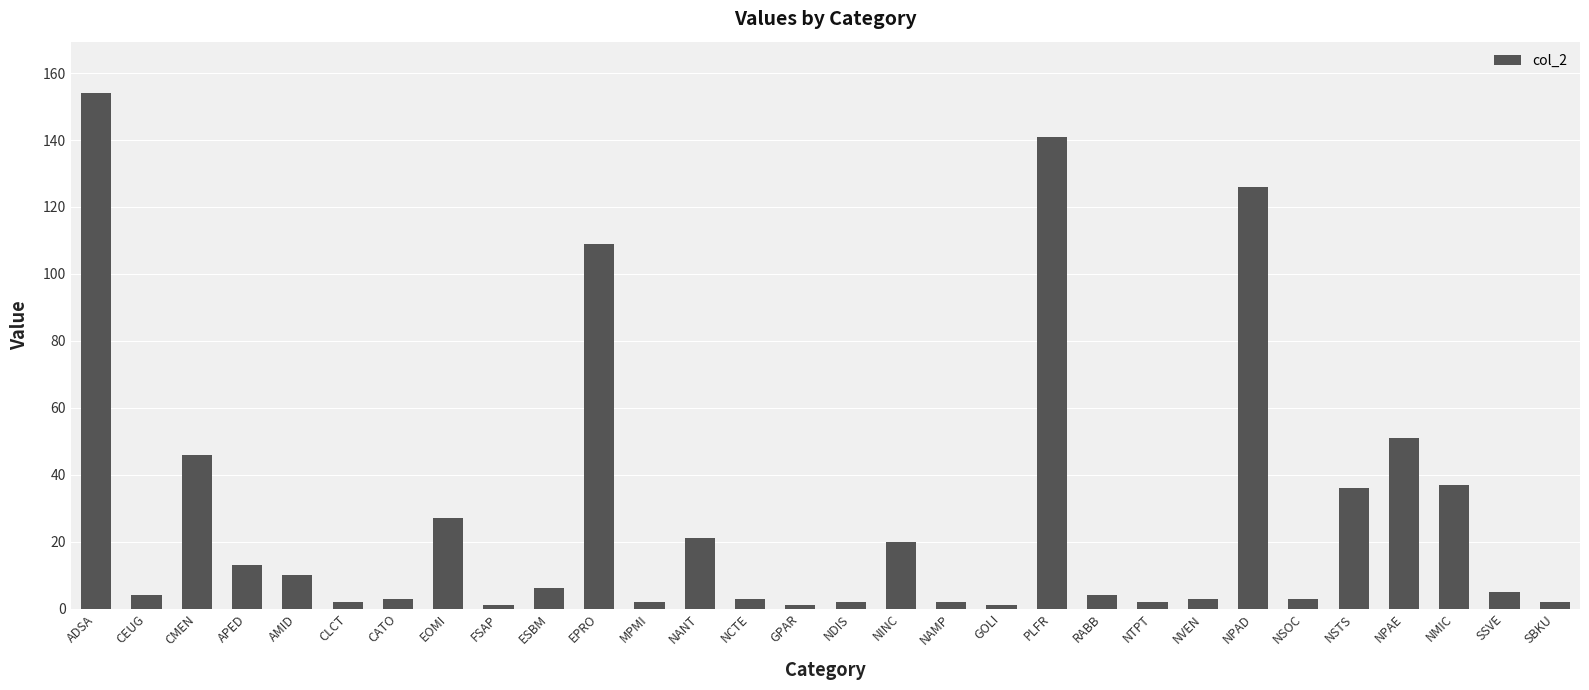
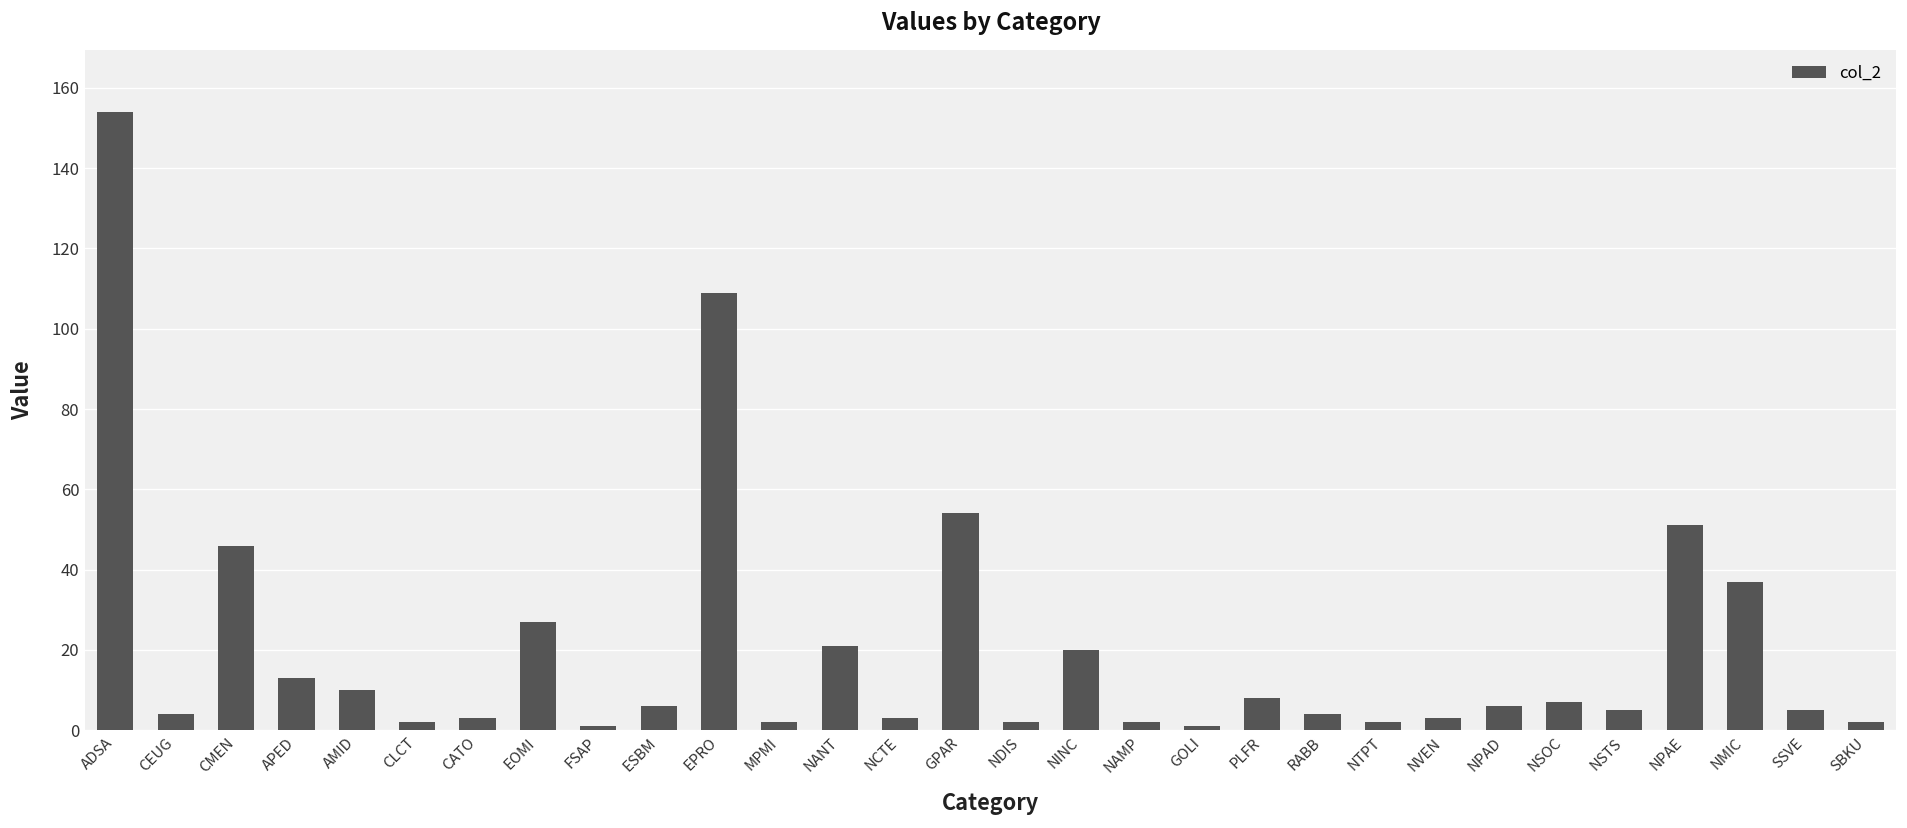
GPAR: 1 -> 54
PLFR: 141 -> 8
NPAD: 126 -> 6
NSOC: 3 -> 7
NSTS: 36 -> 5
